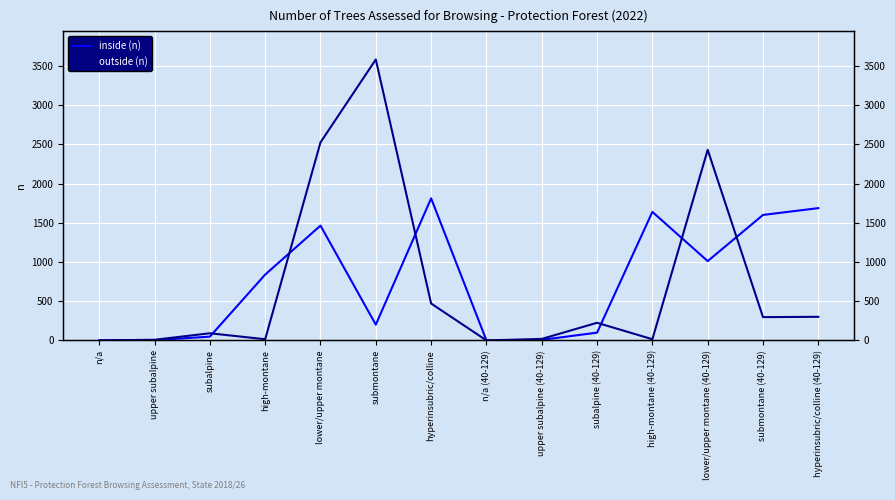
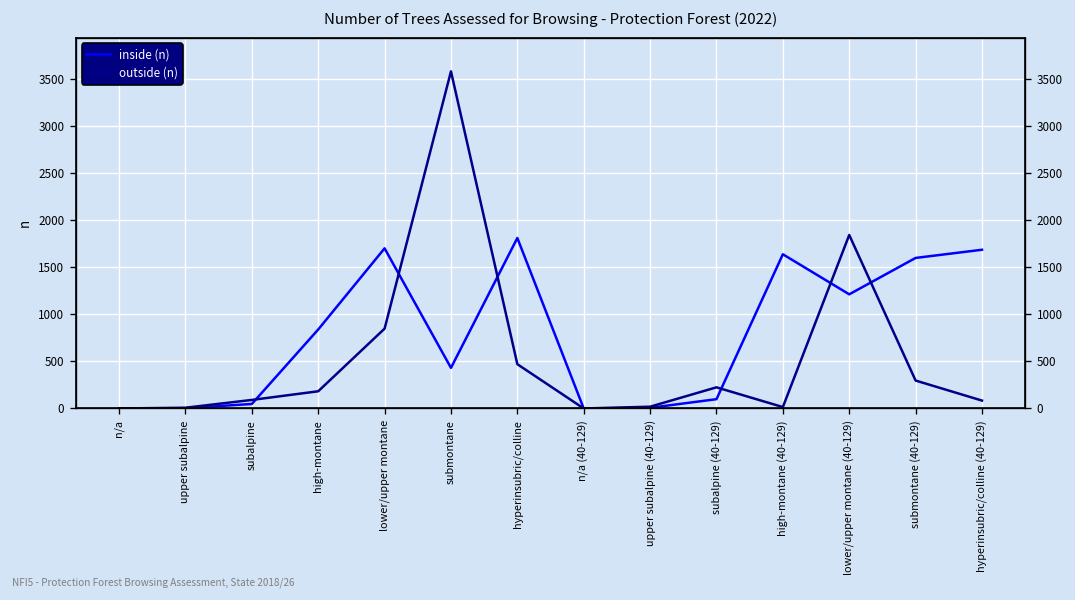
outside (n), high-montane: 0 -> 200
inside (n), lower/upper montane: 1500 -> 1700
outside (n), lower/upper montane: 2500 -> 800
inside (n), submontane: 200 -> 400
inside (n), lower/upper montane (40-129): 1000 -> 1200
outside (n), lower/upper montane (40-129): 2400 -> 1800
outside (n), hyperinsubric/colline (40-129): 300 -> 100
